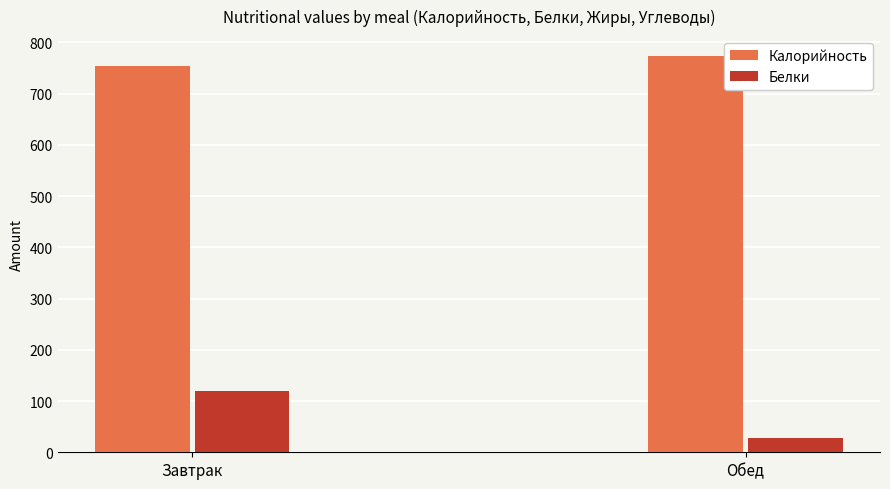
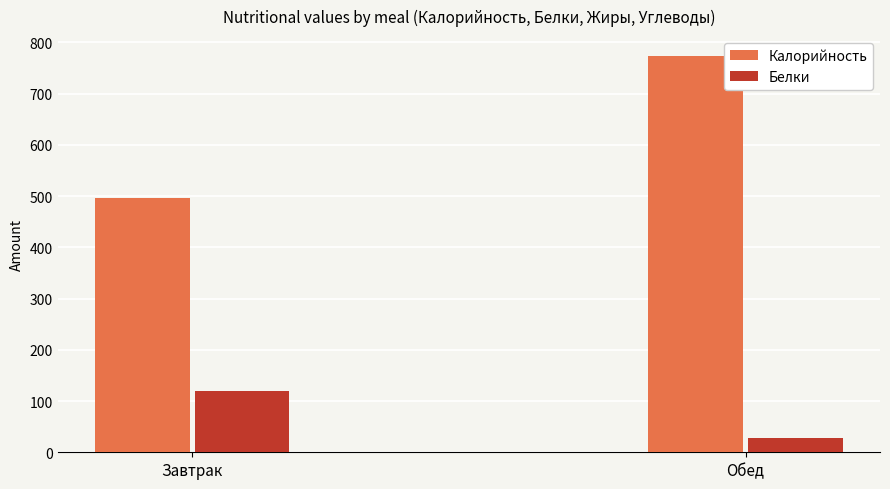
Калорийность, Завтрак: 750 -> 500
